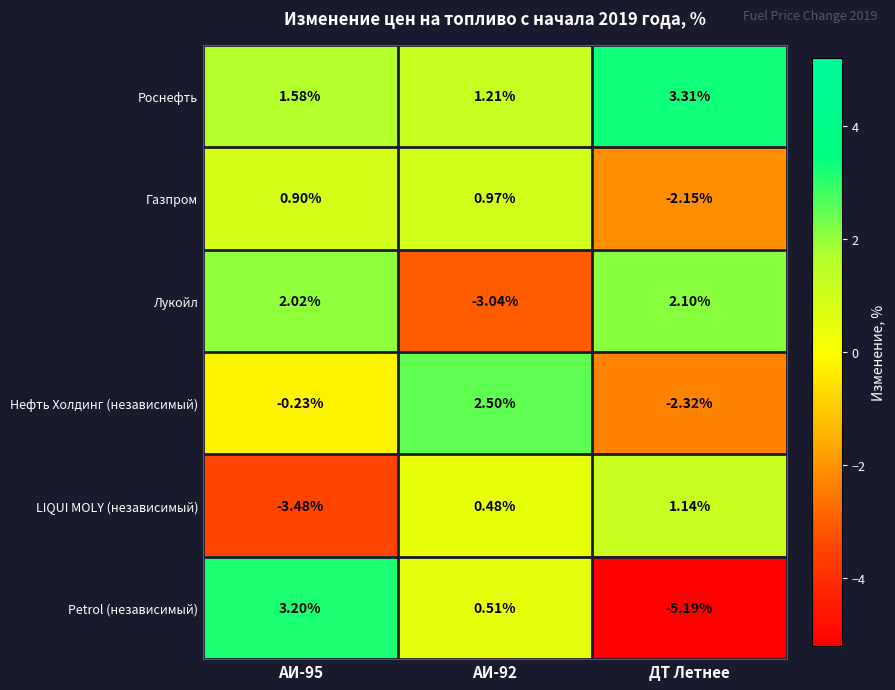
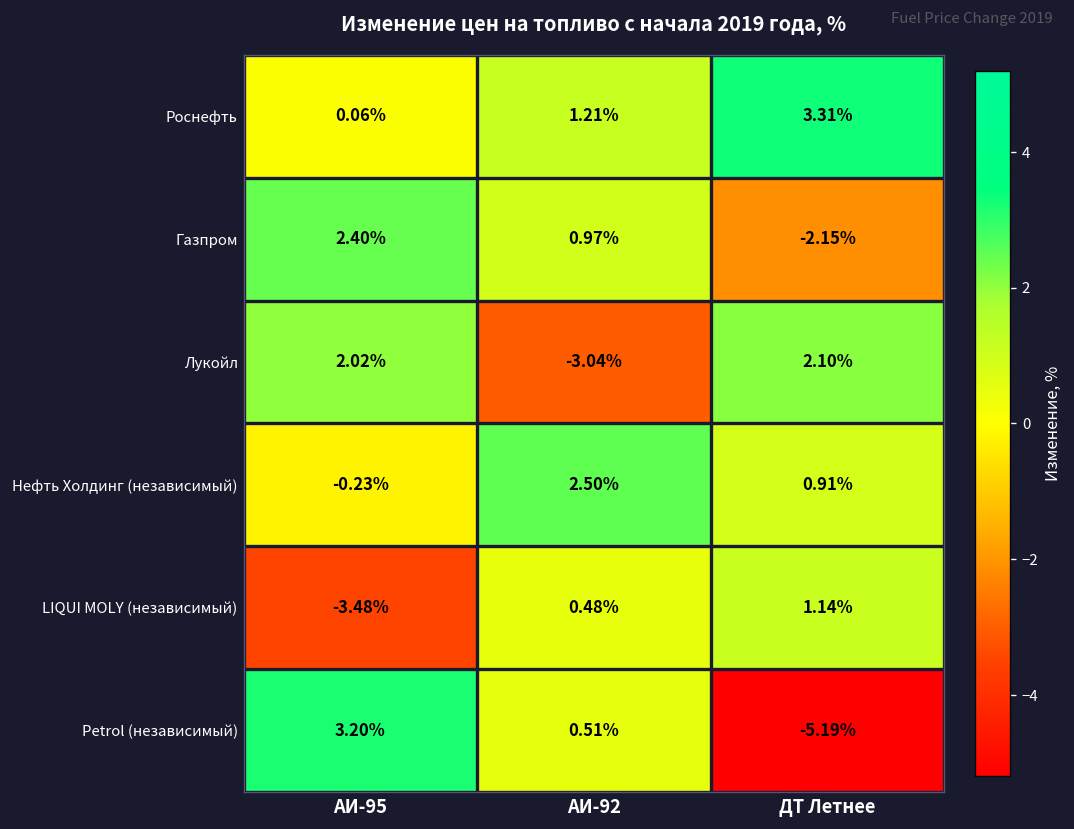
Роснефть, АИ-95: 1.58% -> 0.06%
Газпром, АИ-95: 0.90% -> 2.40%
Нефть Холдинг (независимый), ДТ Летнее: -2.32% -> 0.91%
